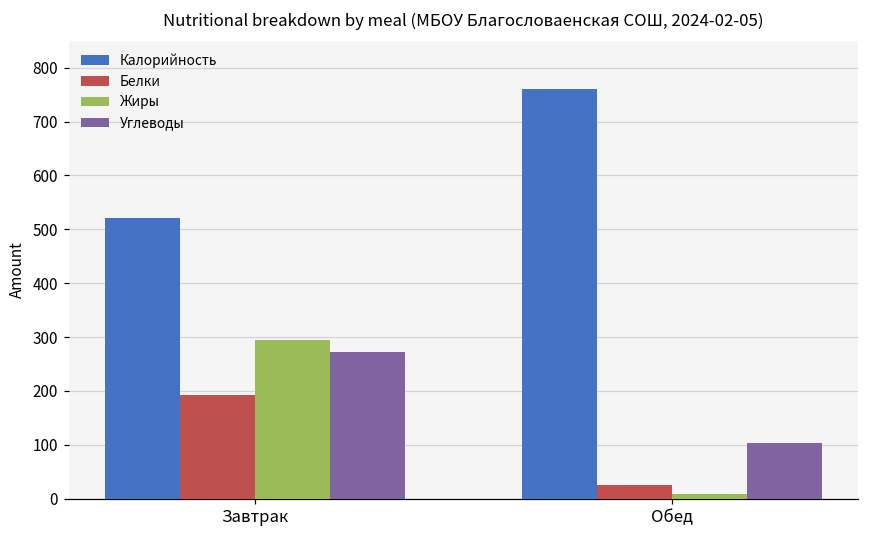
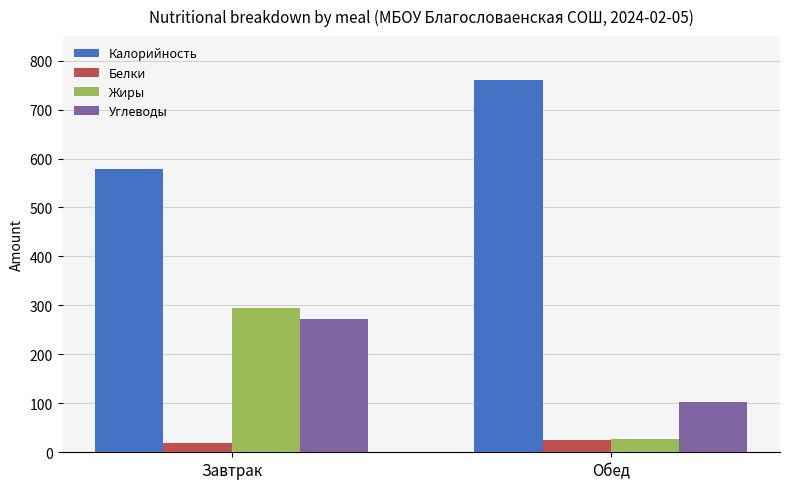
Калорийность, Завтрак: 520 -> 580
Белки, Завтрак: 190 -> 20
Жиры, Обед: 10 -> 30
